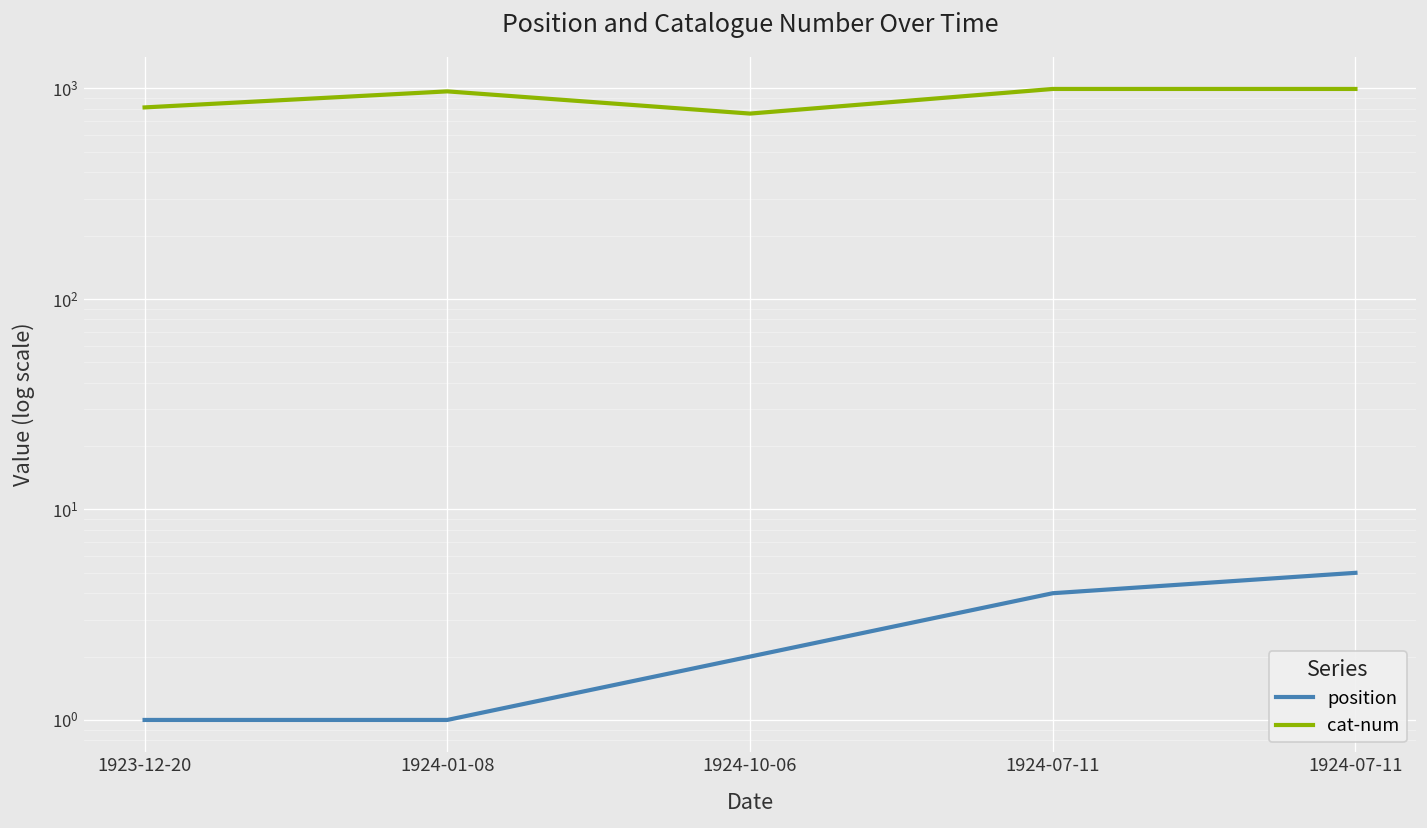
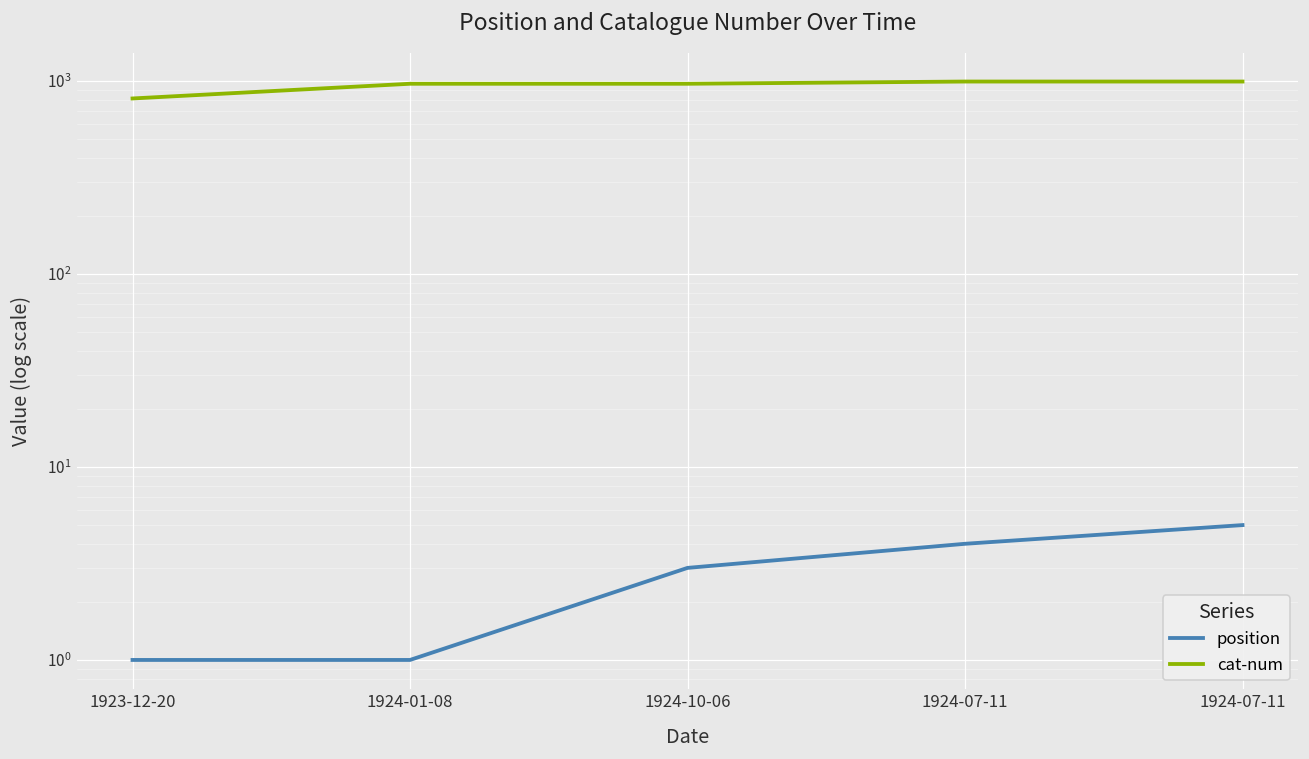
position, 1924-10-06: 2 -> 3
cat-num, 1924-10-06: 760 -> 1000
